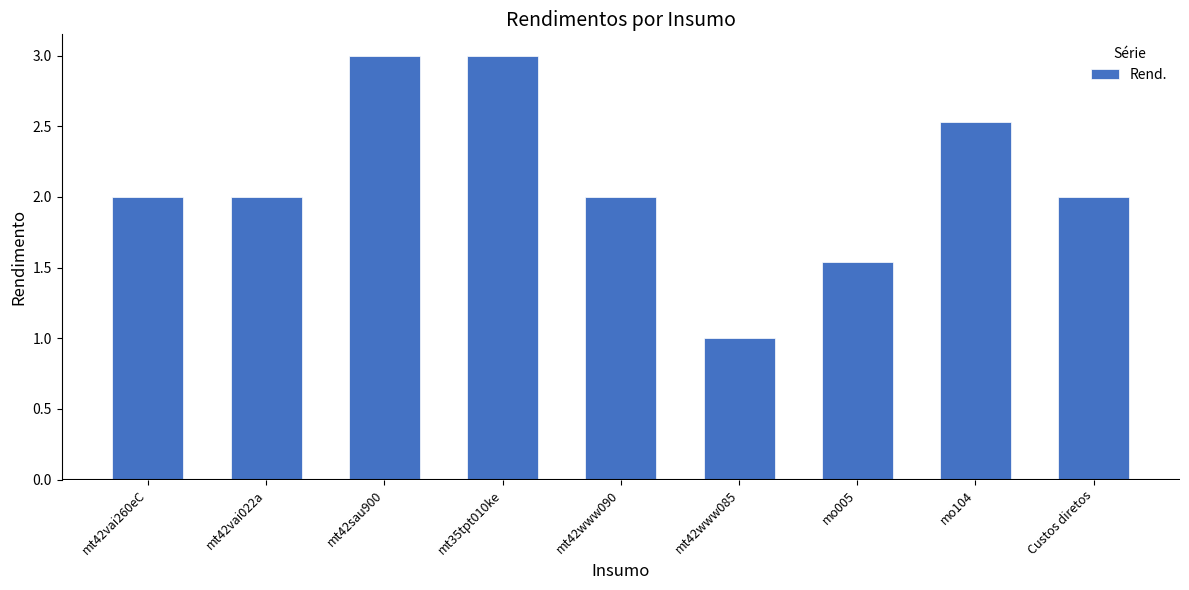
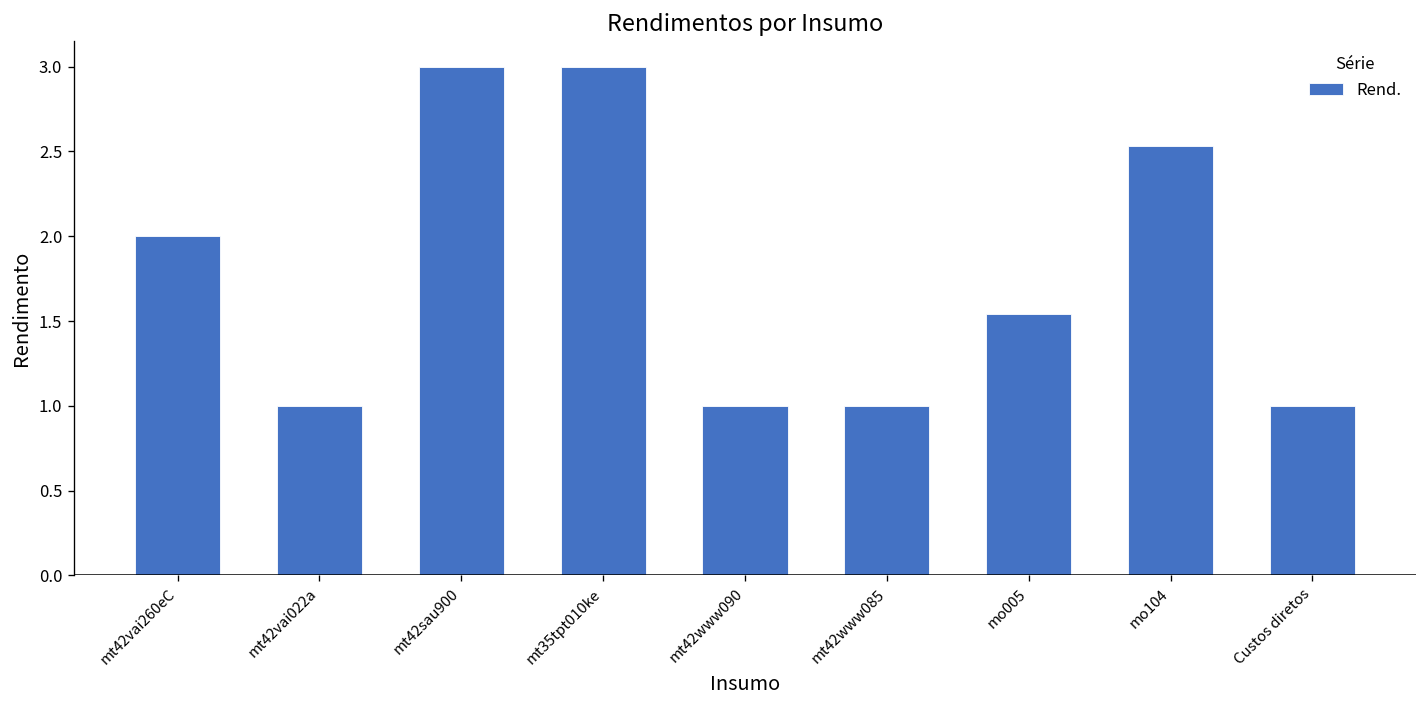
mt42vai022a: 2 -> 1
mt42www090: 2 -> 1
Custos diretos: 2 -> 1
